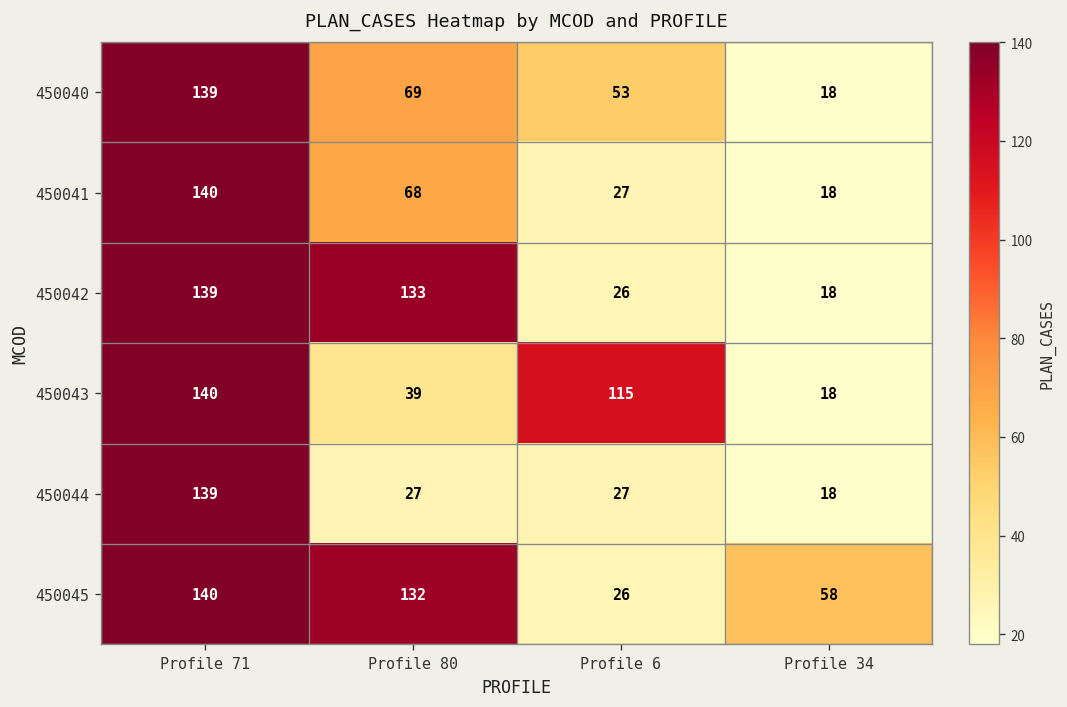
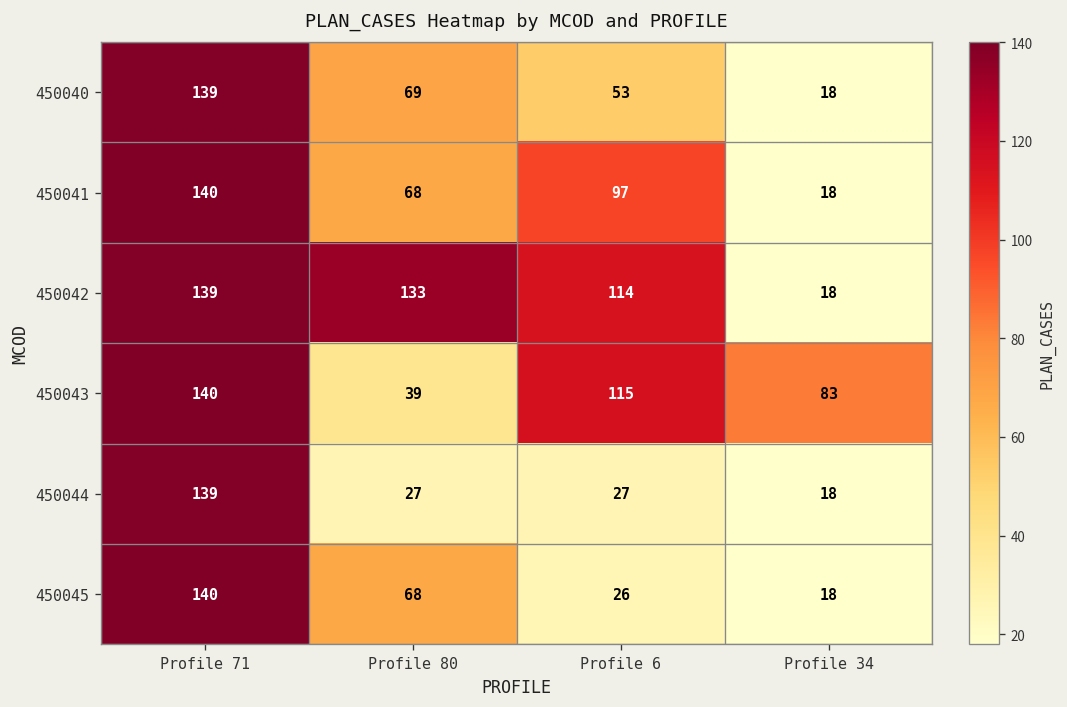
450041, Profile 6: 27 -> 97
450042, Profile 6: 26 -> 114
450043, Profile 34: 18 -> 83
450045, Profile 80: 132 -> 68
450045, Profile 34: 58 -> 18
